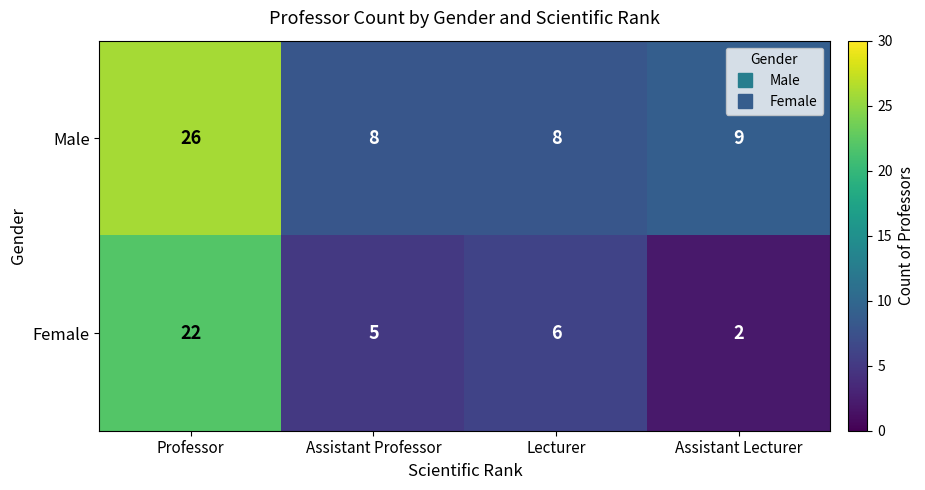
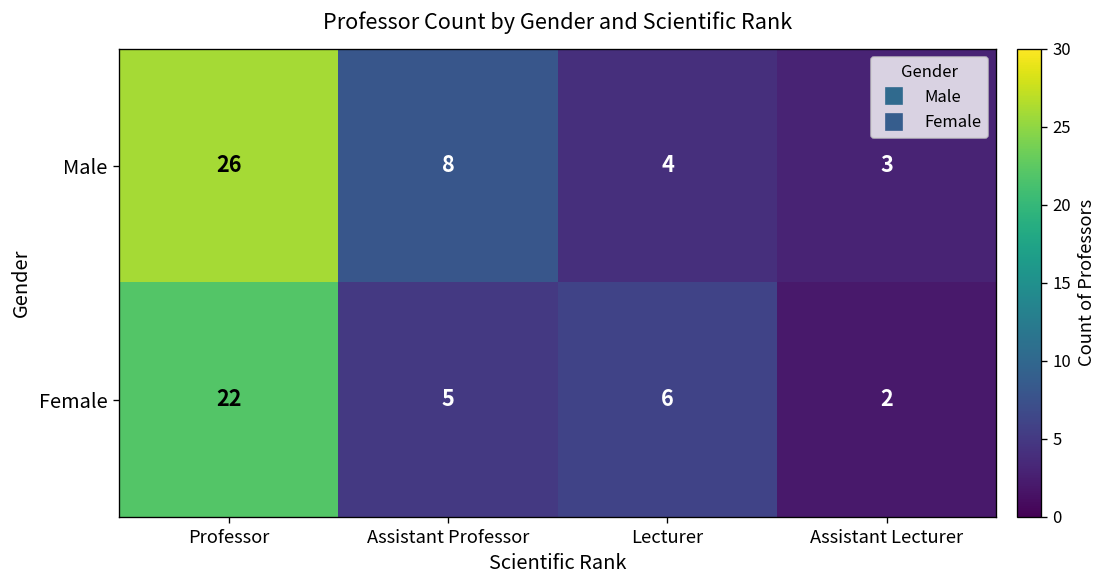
Male, Lecturer: 8 -> 4
Male, Assistant Lecturer: 9 -> 3
